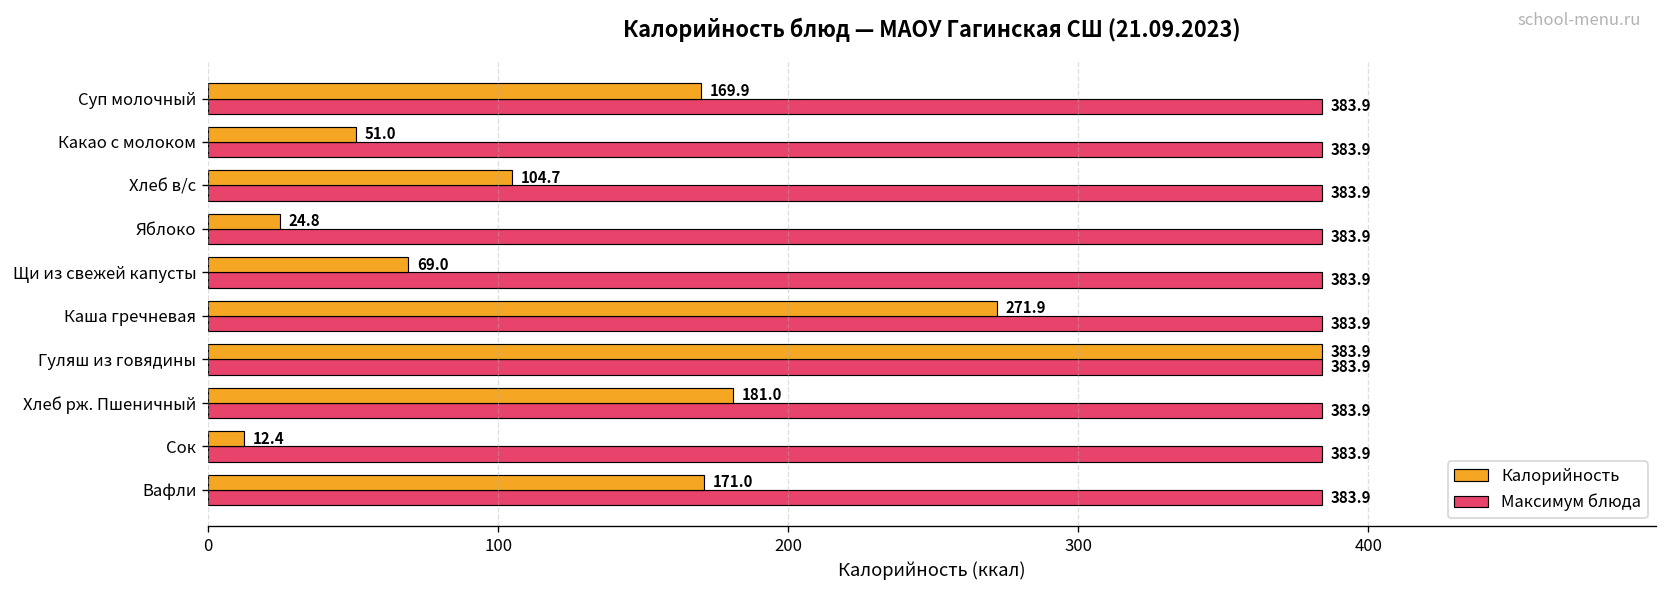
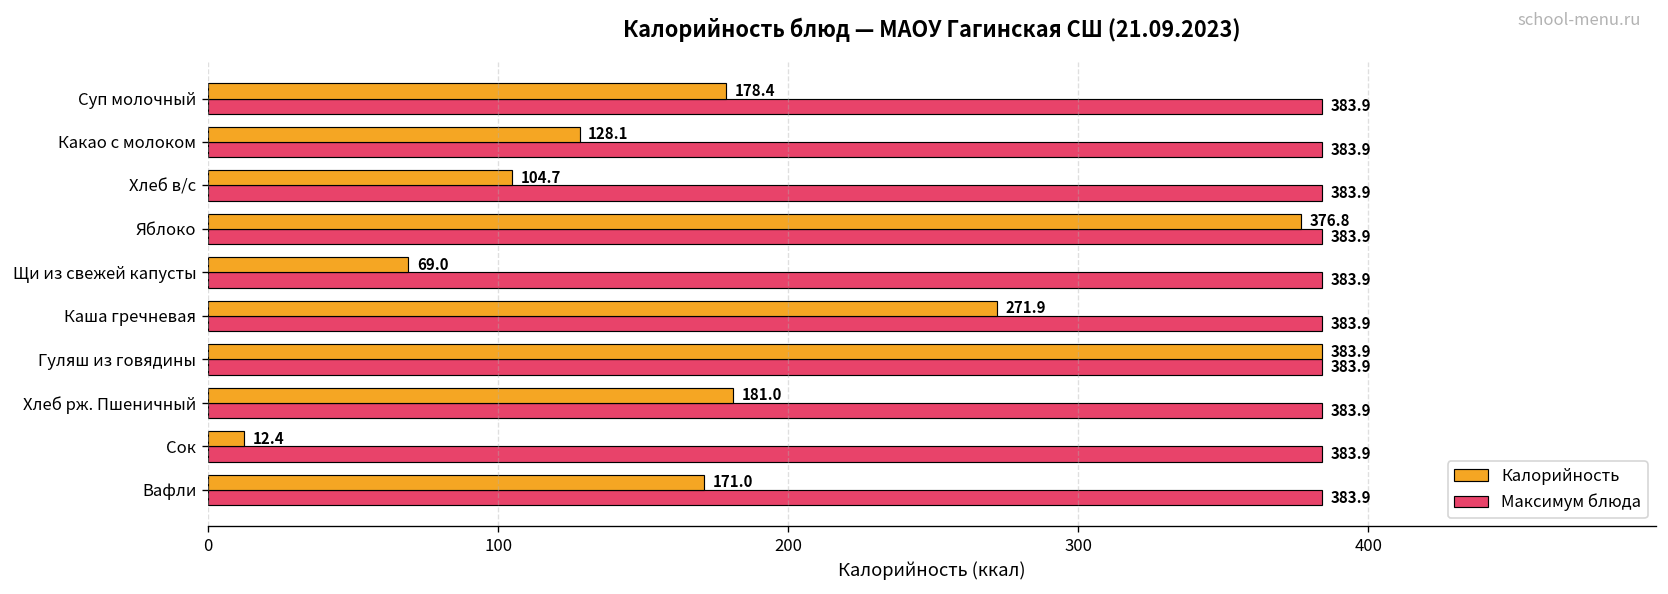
Калорийность, Суп молочный: 169.9 -> 178.4
Калорийность, Какао с молоком: 51.0 -> 128.1
Калорийность, Яблоко: 24.8 -> 376.8
